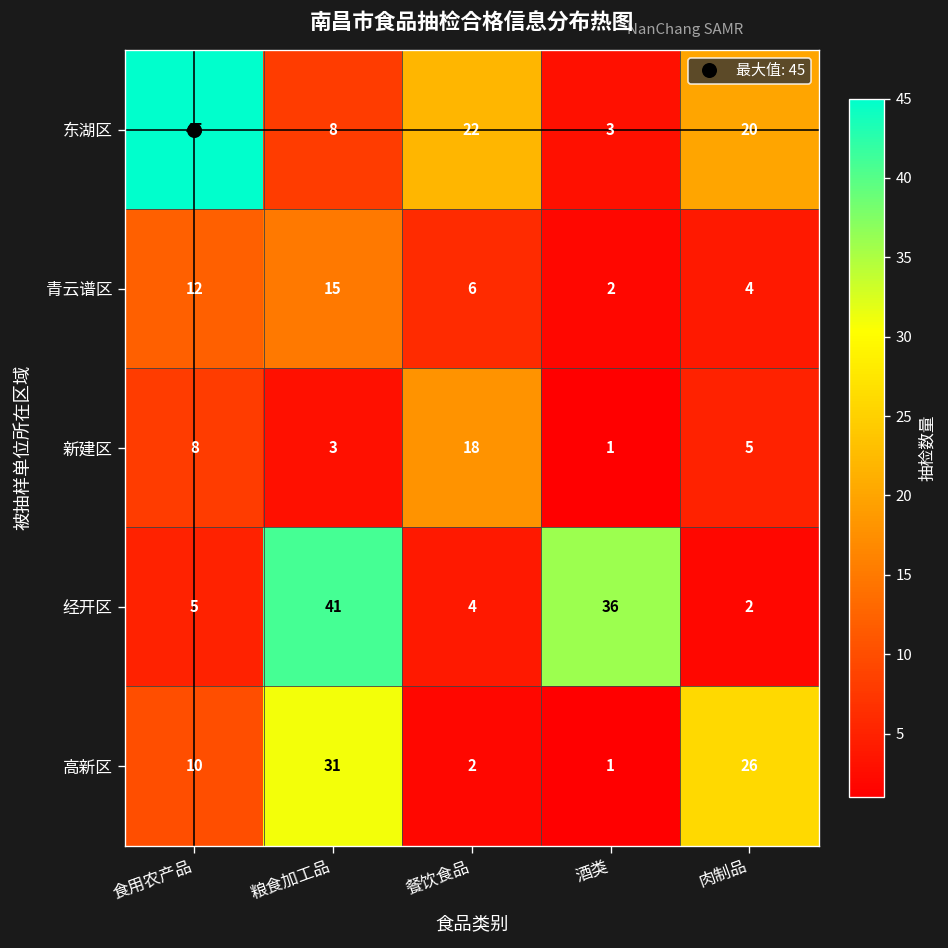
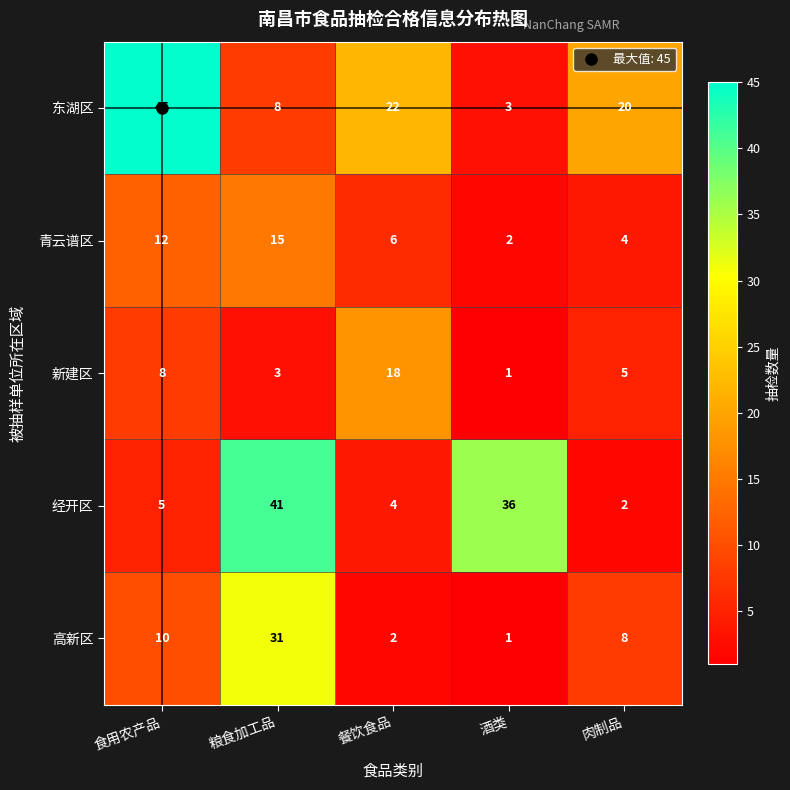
高新区, 肉制品: 26 -> 8
